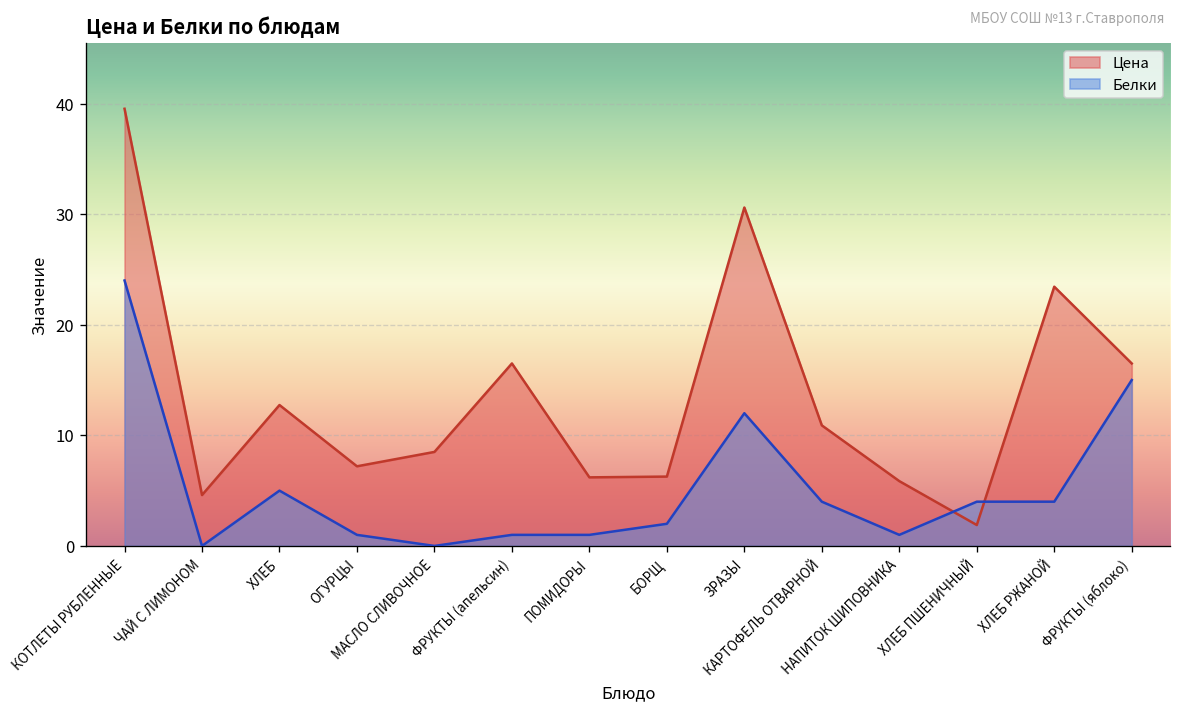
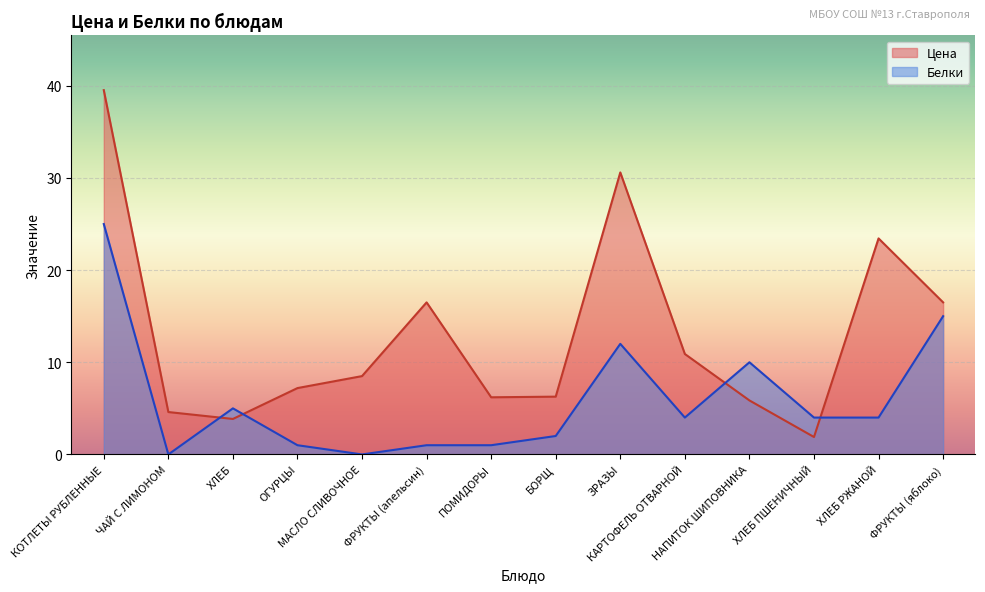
Белки, КОТЛЕТЫ РУБЛЕННЫЕ: 24 -> 25
Цена, ХЛЕБ: 13 -> 4
Белки, НАПИТОК ШИПОВНИКА: 1 -> 10
